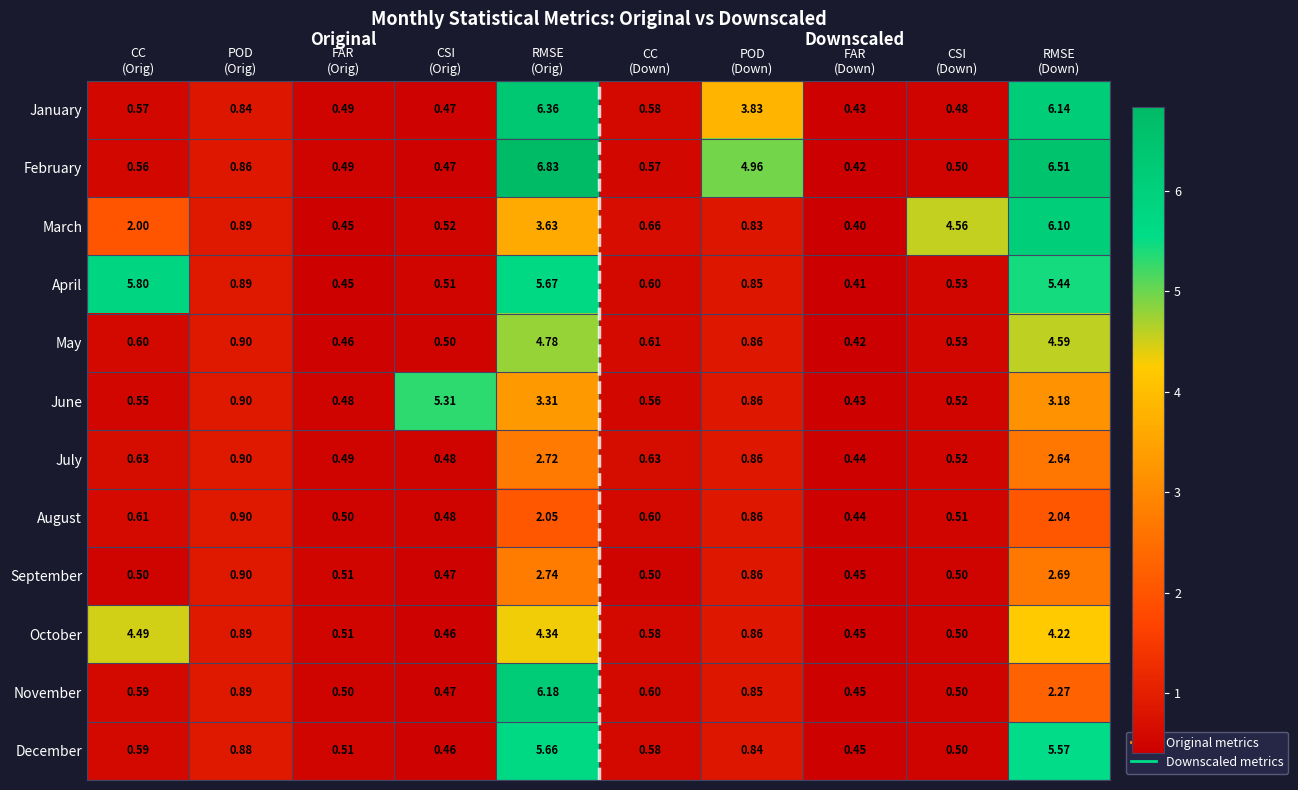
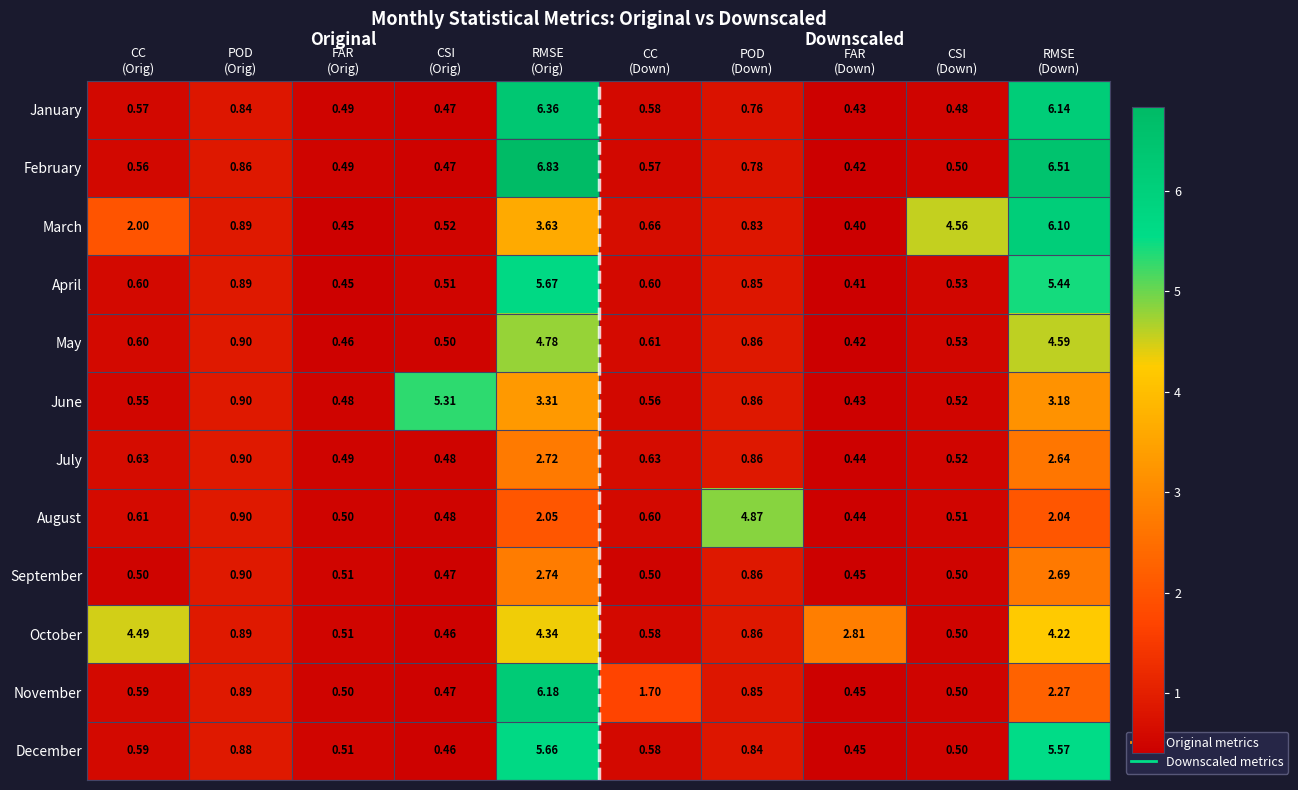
January, POD (Down): 3.83 -> 0.76
February, POD (Down): 4.96 -> 0.78
April, CC (Orig): 5.80 -> 0.60
August, POD (Down): 0.86 -> 4.87
October, FAR (Down): 0.45 -> 2.81
November, CC (Down): 0.60 -> 1.70
